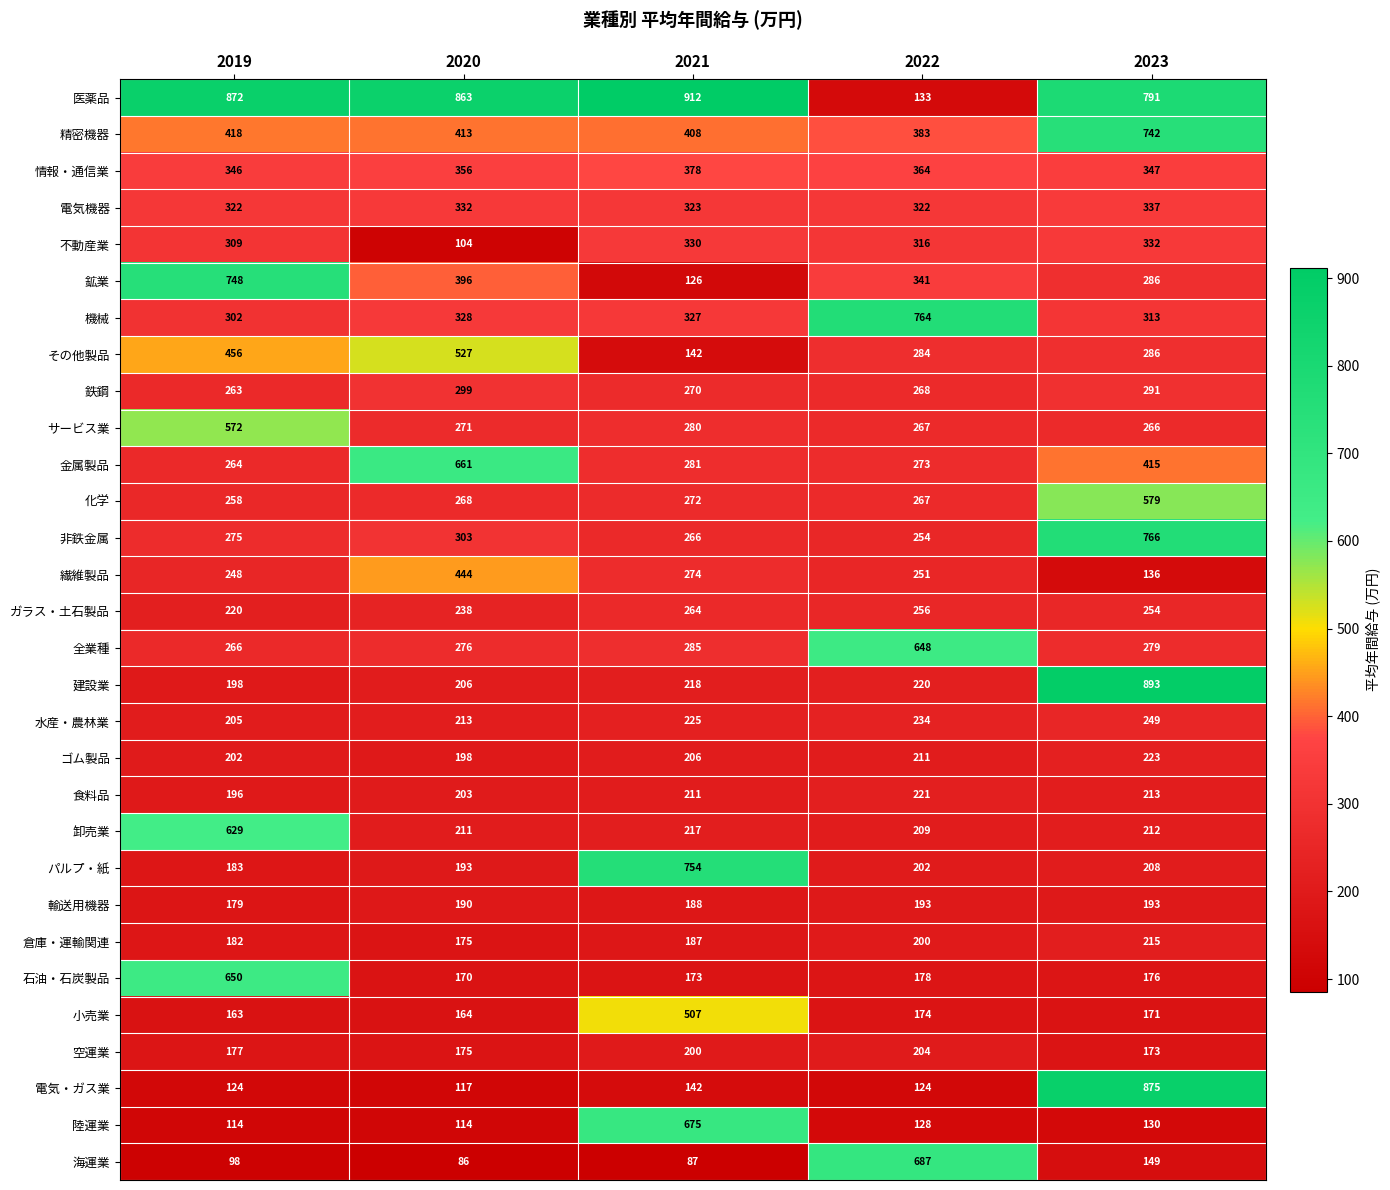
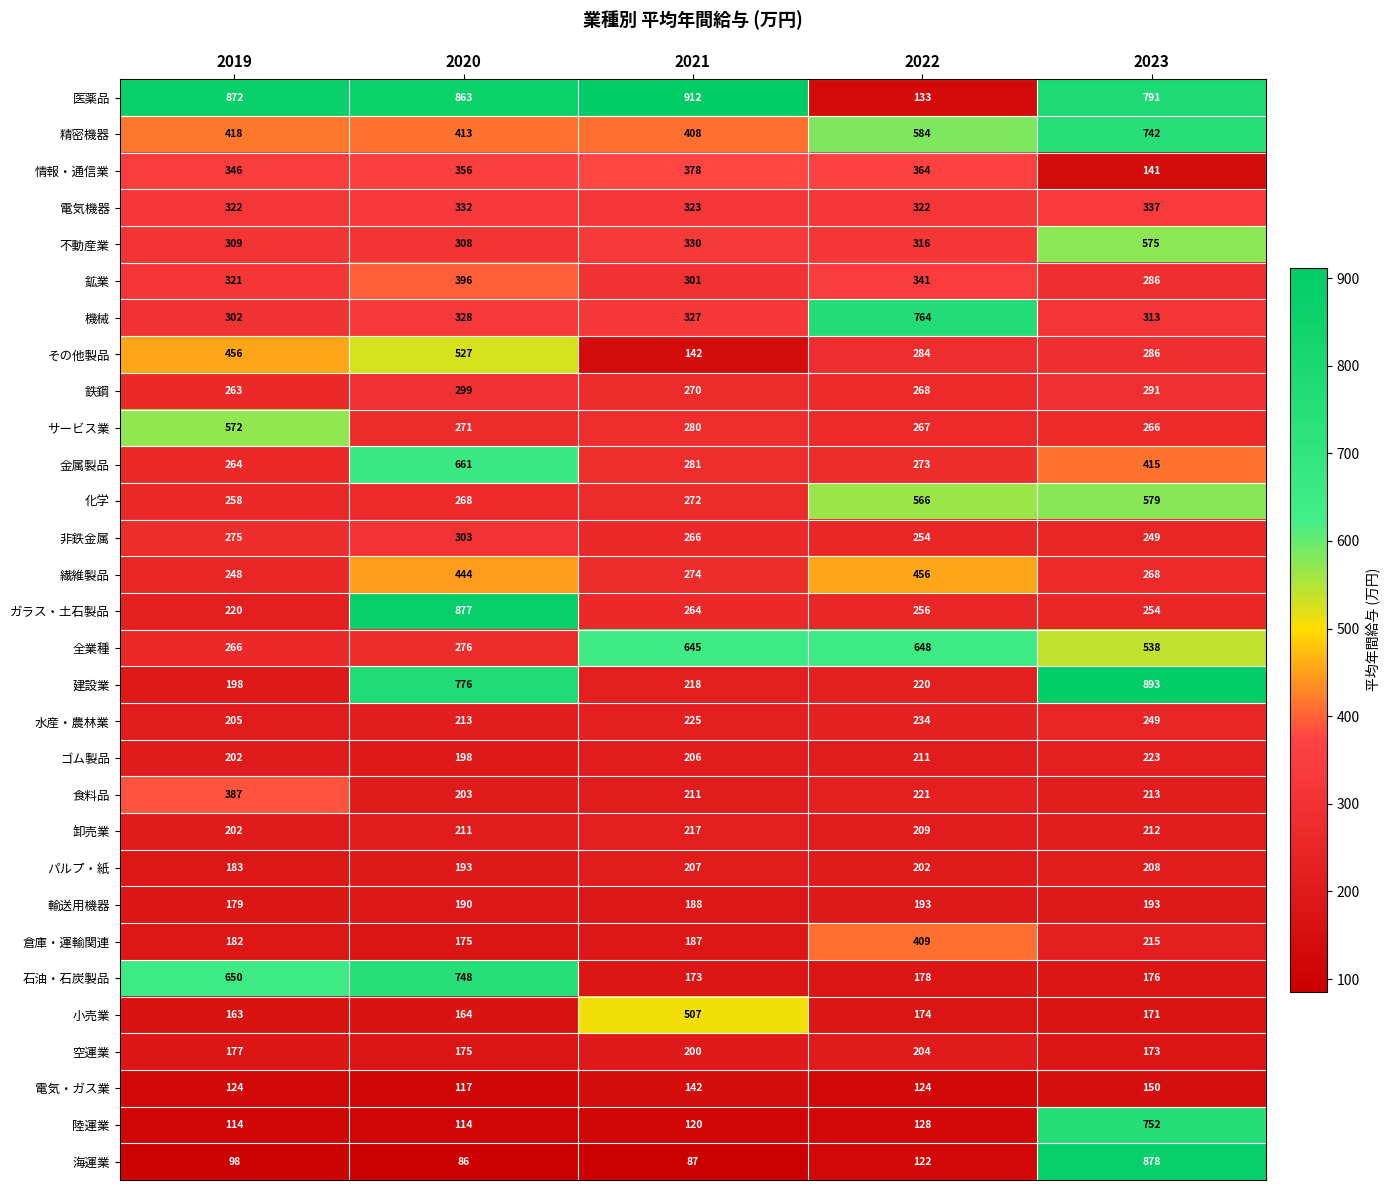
精密機器, 2022: 383 -> 584
情報・通信業, 2023: 347 -> 141
不動産業, 2020: 104 -> 308
不動産業, 2023: 332 -> 575
鉱業, 2019: 748 -> 321
鉱業, 2021: 126 -> 301
化学, 2022: 267 -> 566
非鉄金属, 2023: 766 -> 249
繊維製品, 2022: 251 -> 456
繊維製品, 2023: 136 -> 268
ガラス・土石製品, 2020: 238 -> 877
全業種, 2021: 285 -> 645
全業種, 2023: 279 -> 538
建設業, 2020: 206 -> 776
食料品, 2019: 196 -> 387
卸売業, 2019: 629 -> 202
パルプ・紙, 2021: 754 -> 207
倉庫・運輸関連, 2022: 200 -> 409
石油・石炭製品, 2020: 170 -> 748
電気・ガス業, 2023: 875 -> 150
陸運業, 2021: 675 -> 120
陸運業, 2023: 130 -> 752
海運業, 2022: 687 -> 122
海運業, 2023: 149 -> 878
